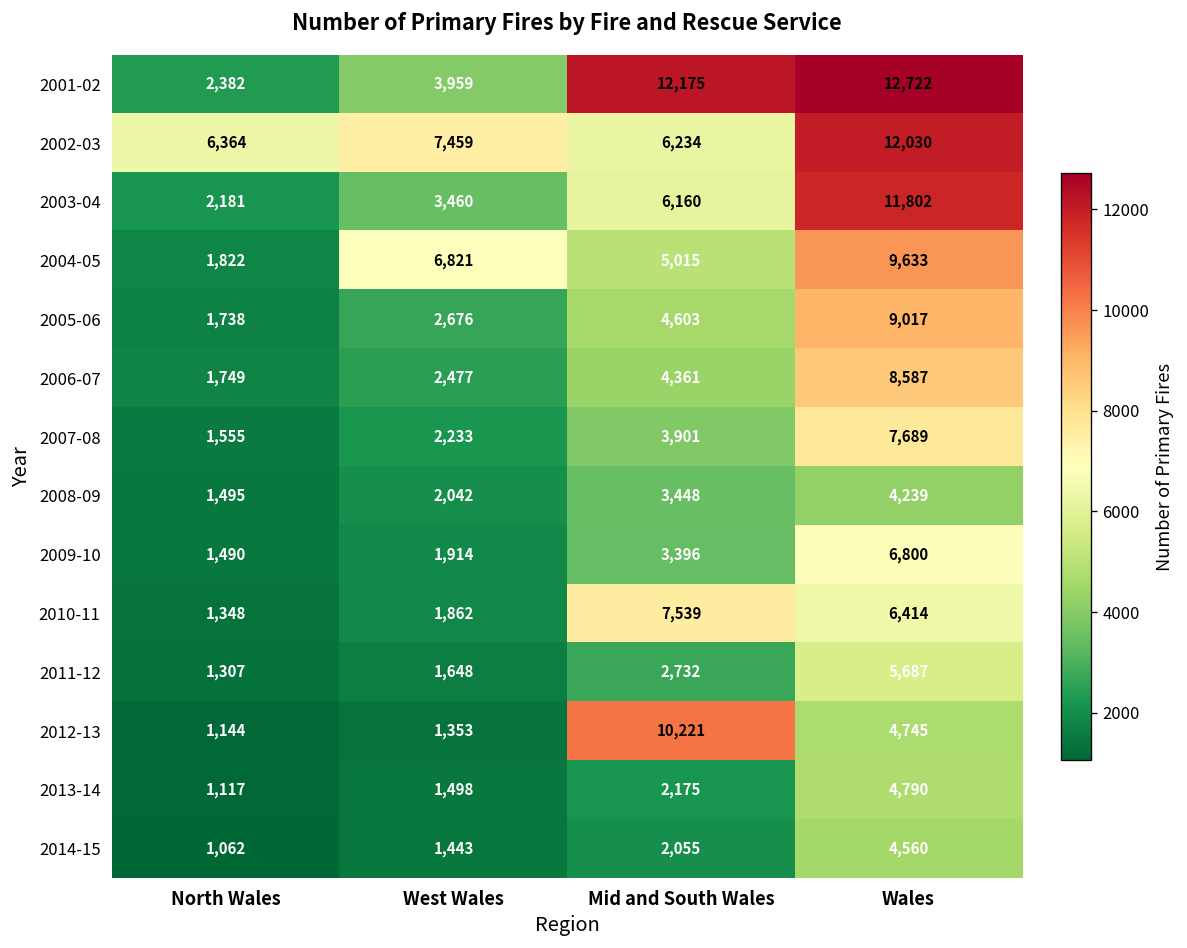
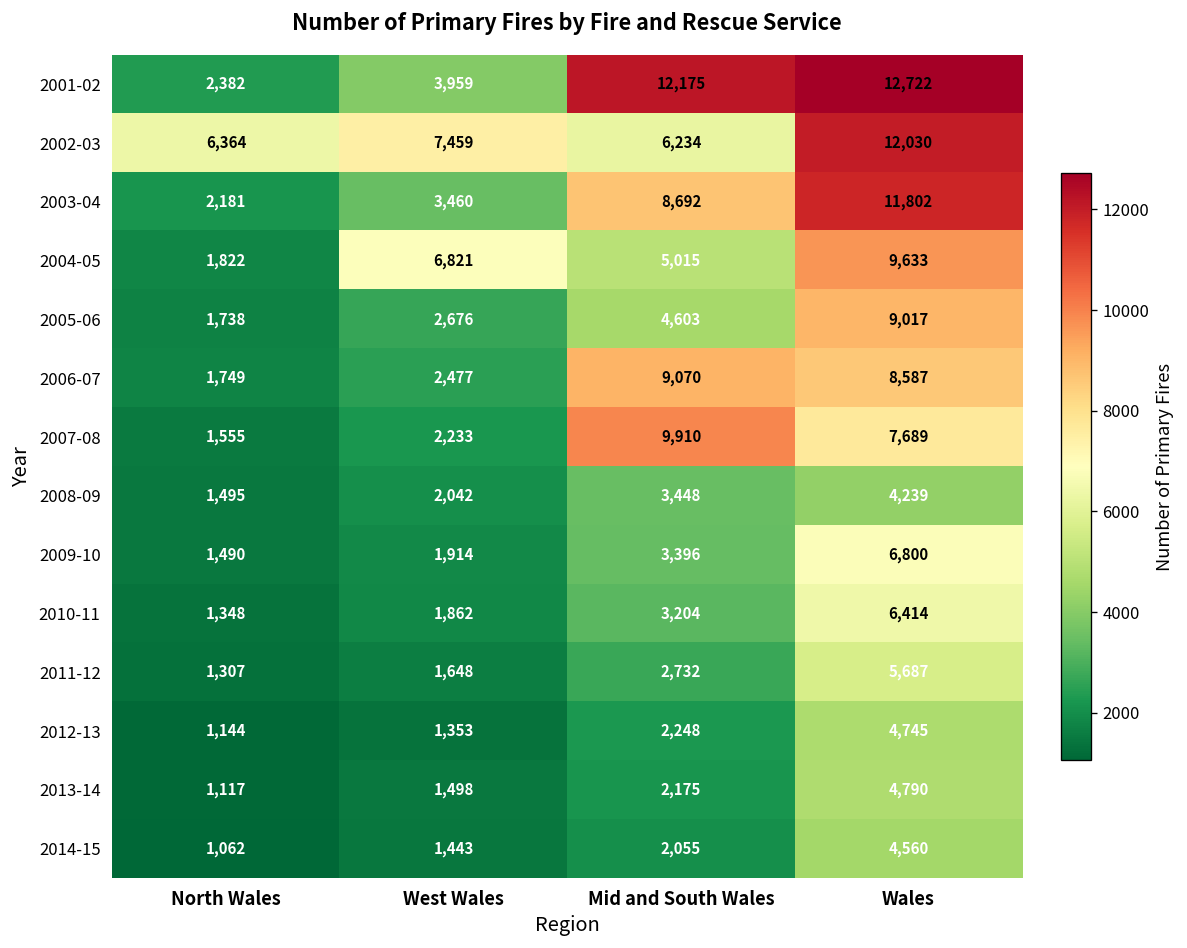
2003-04, Mid and South Wales: 6,160 -> 8,692
2006-07, Mid and South Wales: 4,361 -> 9,070
2007-08, Mid and South Wales: 3,901 -> 9,910
2010-11, Mid and South Wales: 7,539 -> 3,204
2012-13, Mid and South Wales: 10,221 -> 2,248
